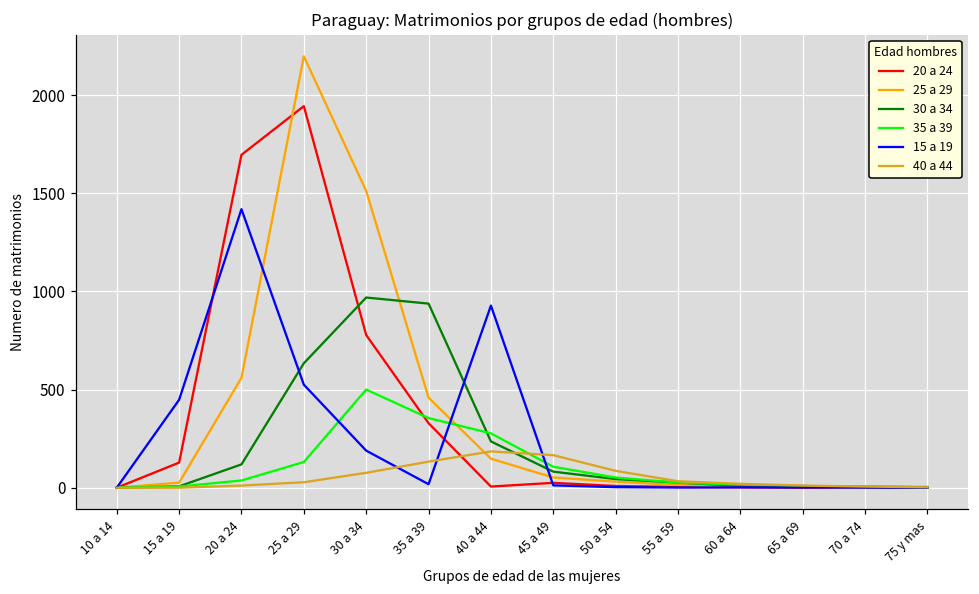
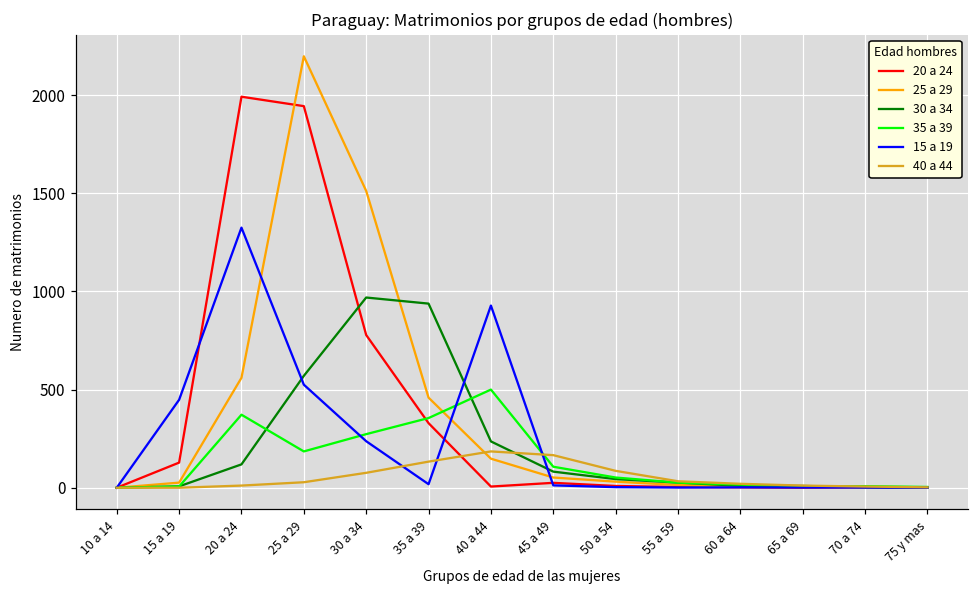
20 a 24, 20 a 24: 1700 -> 1990
35 a 39, 20 a 24: 40 -> 370
15 a 19, 20 a 24: 1420 -> 1330
30 a 34, 25 a 29: 630 -> 570
35 a 39, 25 a 29: 130 -> 190
35 a 39, 30 a 34: 500 -> 270
15 a 19, 30 a 34: 190 -> 240
35 a 39, 40 a 44: 280 -> 500
